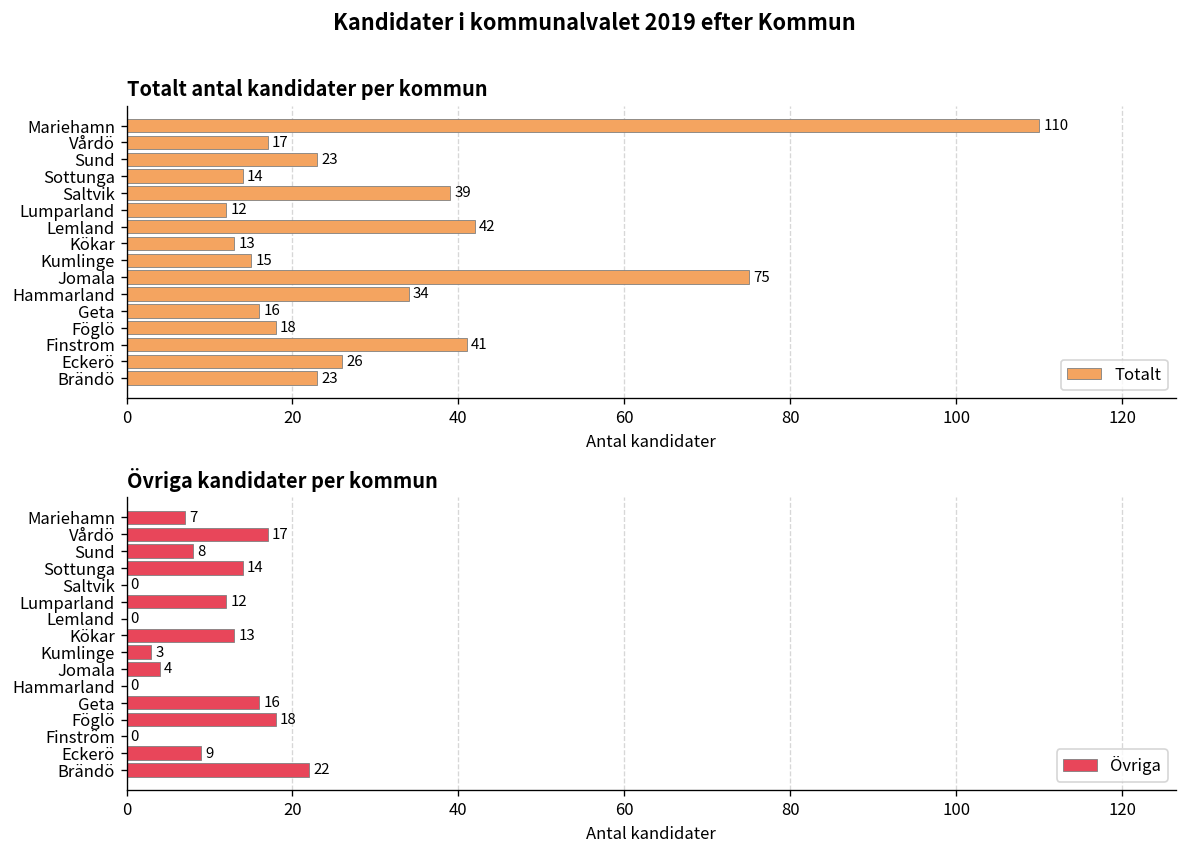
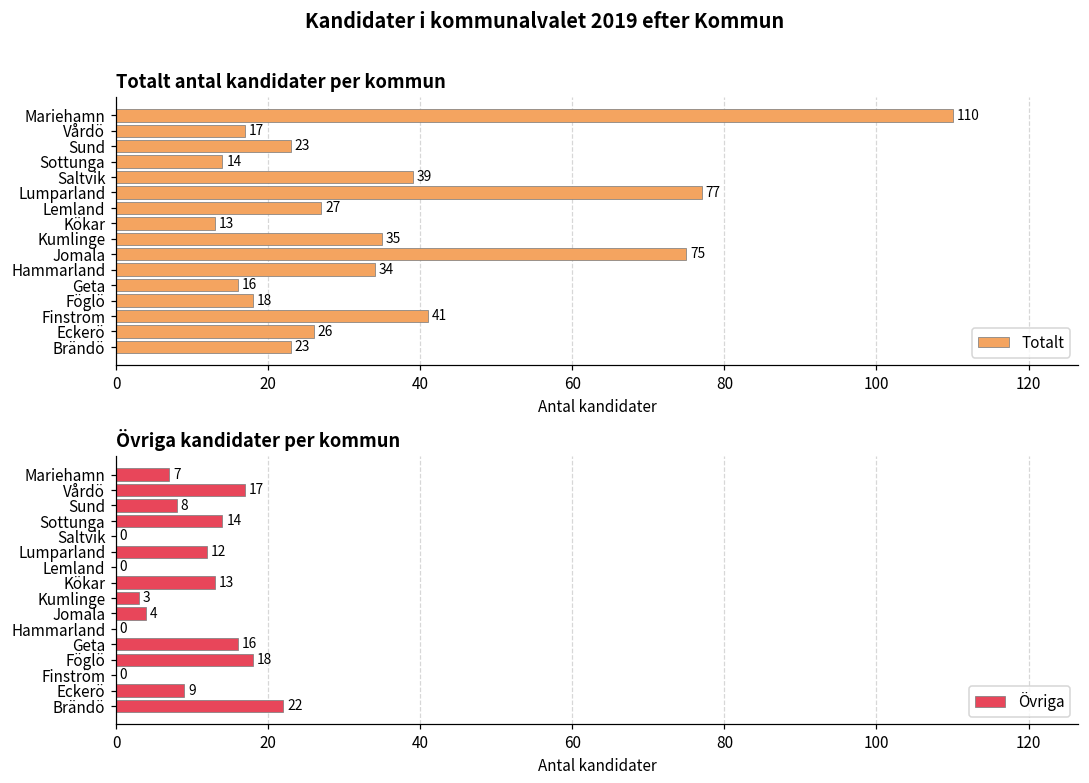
Totalt antal kandidater per kommun, Lumparland: 12 -> 77
Totalt antal kandidater per kommun, Lemland: 42 -> 27
Totalt antal kandidater per kommun, Kumlinge: 15 -> 35
